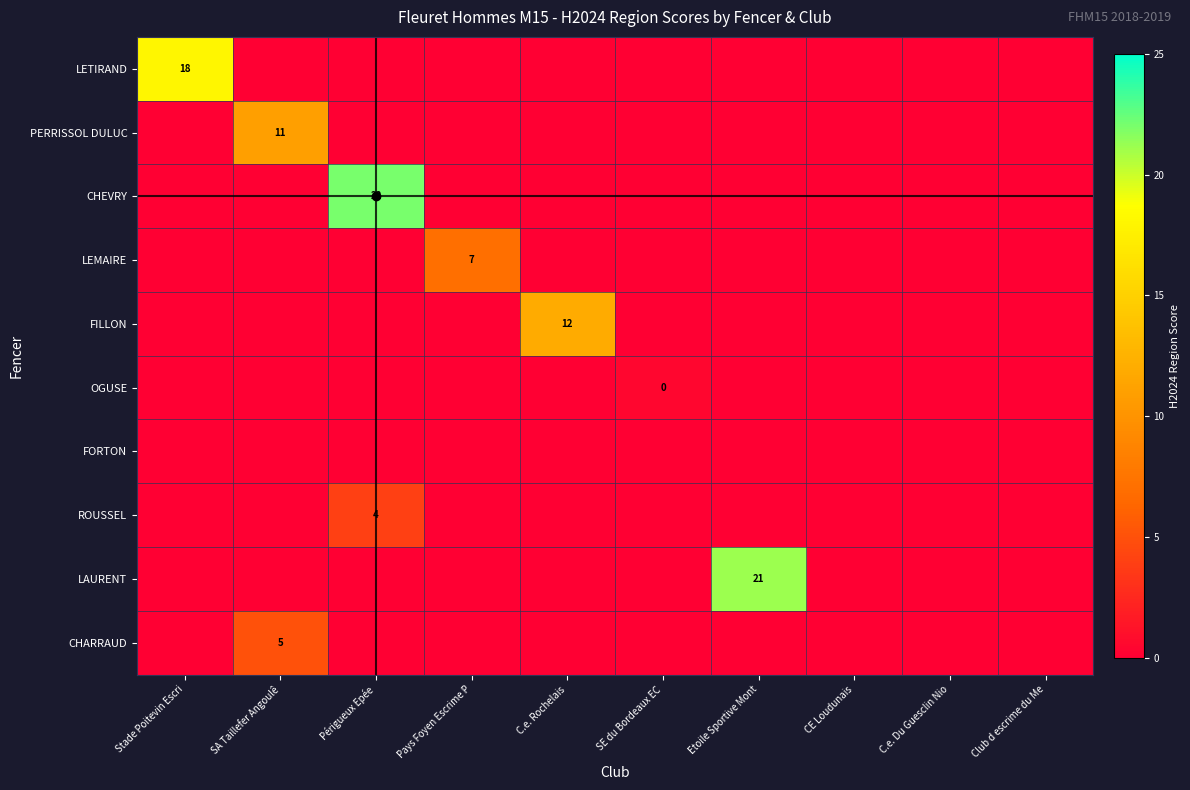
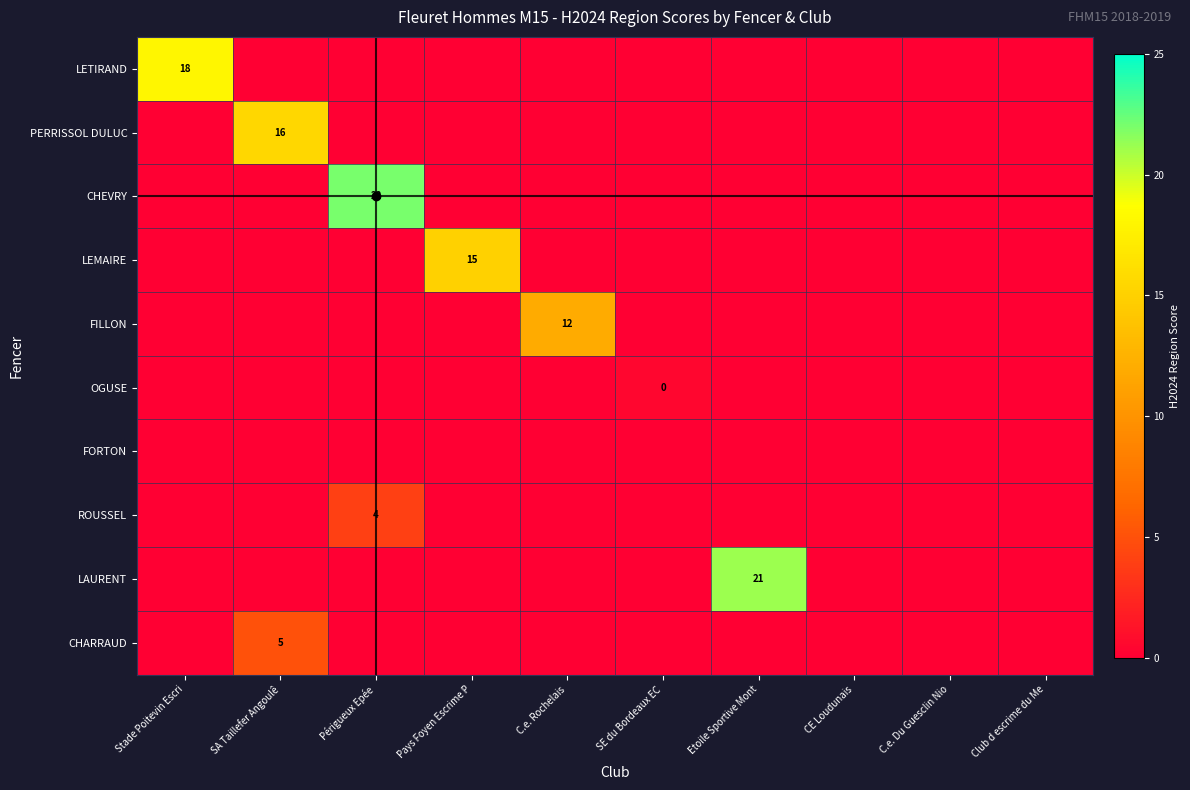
PERRISSOL DULUC, SA Taillefer Angoulê: 11 -> 16
LEMAIRE, Pays Foyen Escrime P: 7 -> 15
